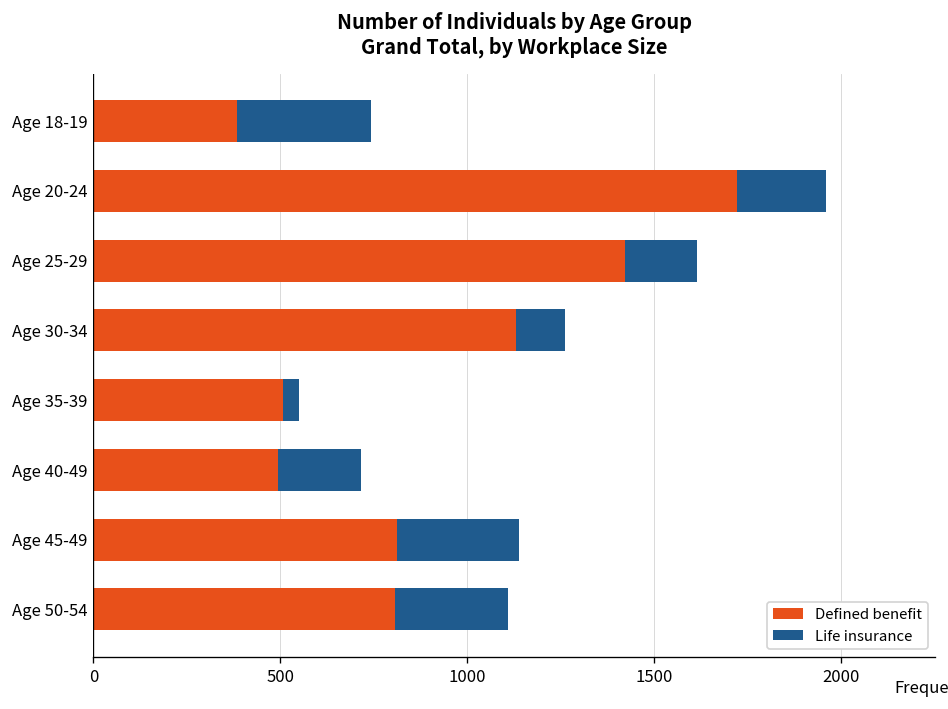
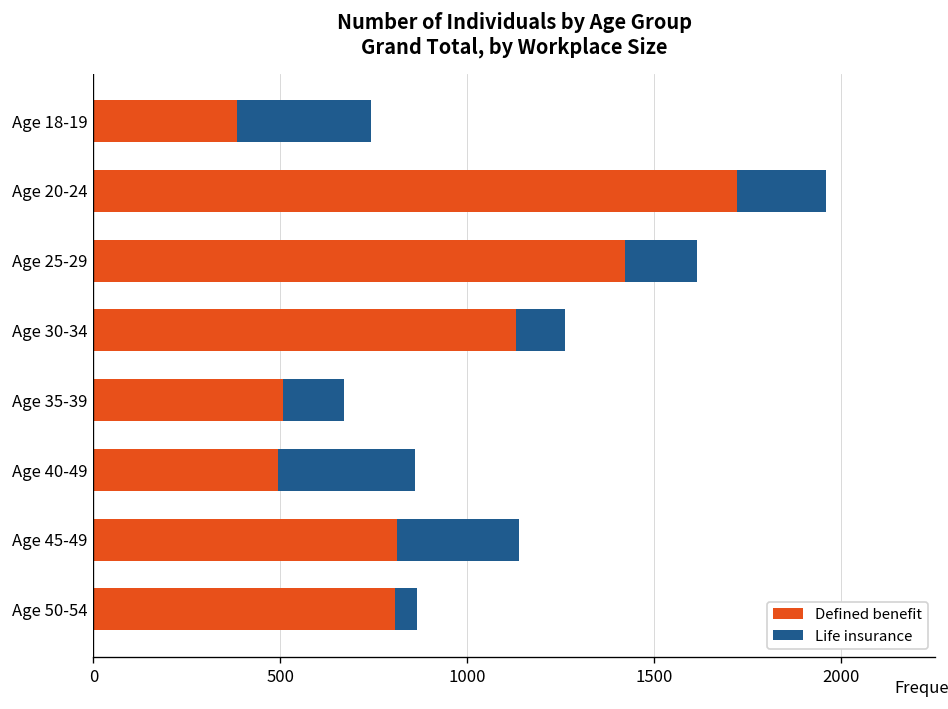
Life insurance, Age 35-39: 40 -> 160
Life insurance, Age 40-49: 220 -> 370
Life insurance, Age 50-54: 300 -> 60
